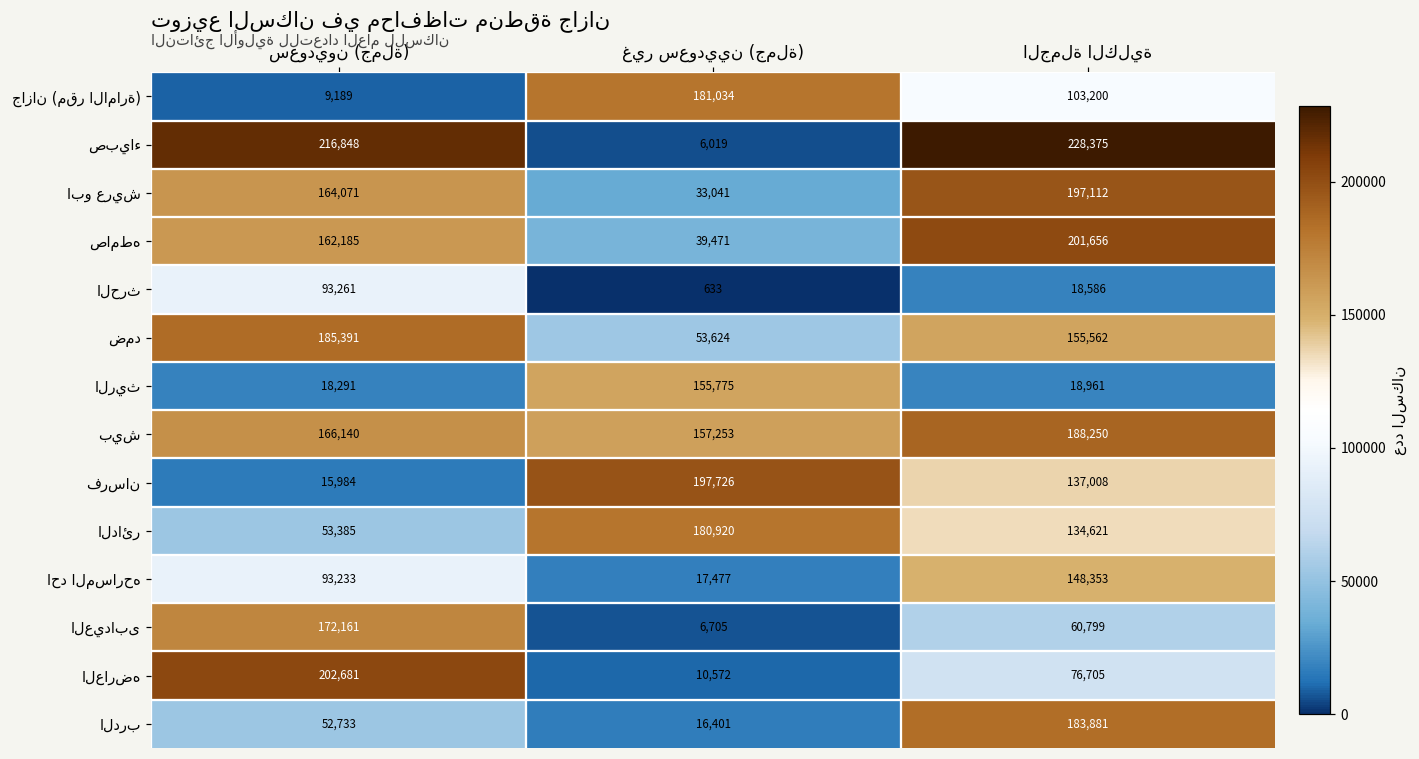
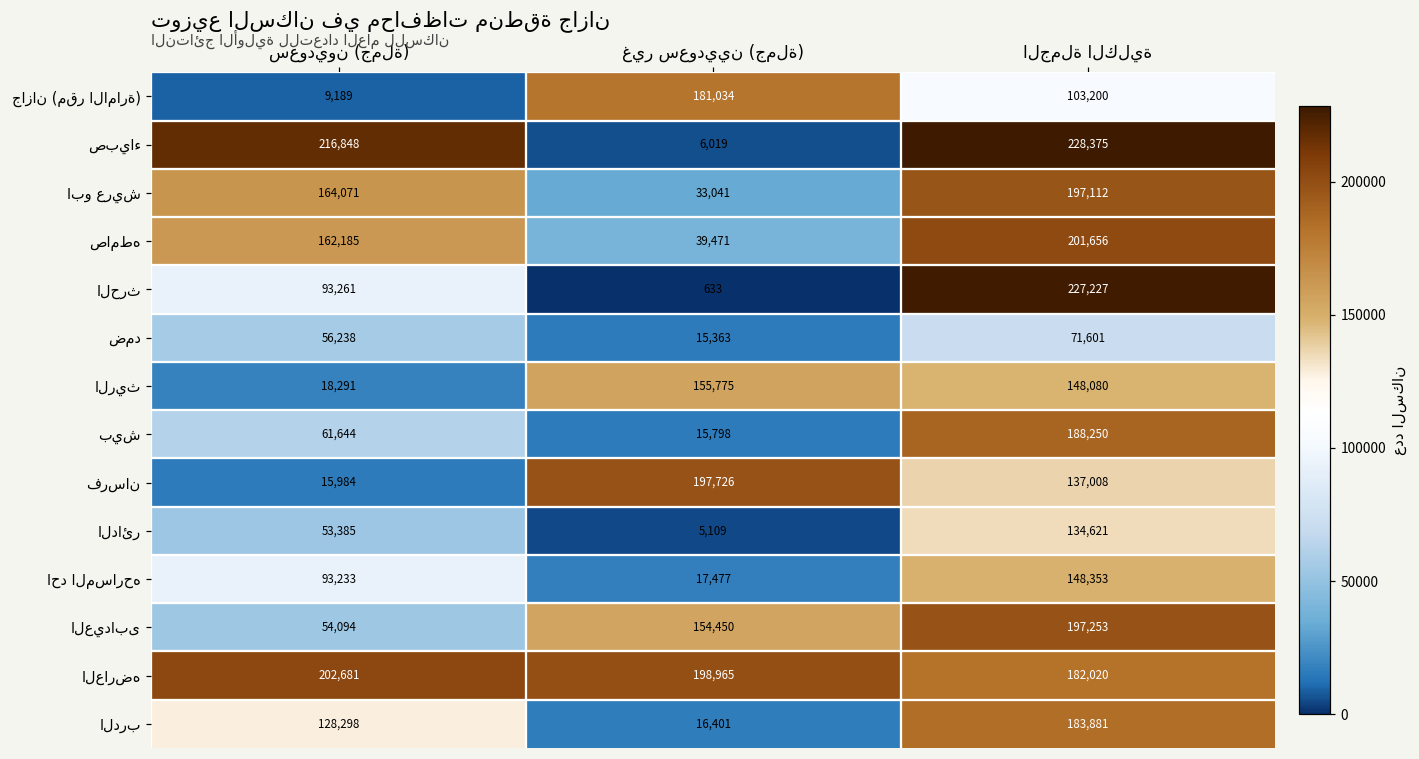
الحرث, الجملة الكلية: 18,586 -> 227,227
ضمد, سعوديون (جملة): 185,391 -> 56,238
ضمد, غير سعوديين (جملة): 53,624 -> 15,363
ضمد, الجملة الكلية: 155,562 -> 71,601
الريث, الجملة الكلية: 18,961 -> 148,080
بيش, سعوديون (جملة): 166,140 -> 61,644
بيش, غير سعوديين (جملة): 157,253 -> 15,798
الدائر, غير سعوديين (جملة): 180,920 -> 5,109
العيدابى, سعوديون (جملة): 172,161 -> 54,094
العيدابى, غير سعوديين (جملة): 6,705 -> 154,450
العيدابى, الجملة الكلية: 60,799 -> 197,253
العارضه, غير سعوديين (جملة): 10,572 -> 198,965
العارضه, الجملة الكلية: 76,705 -> 182,020
الدرب, سعوديون (جملة): 52,733 -> 128,298
